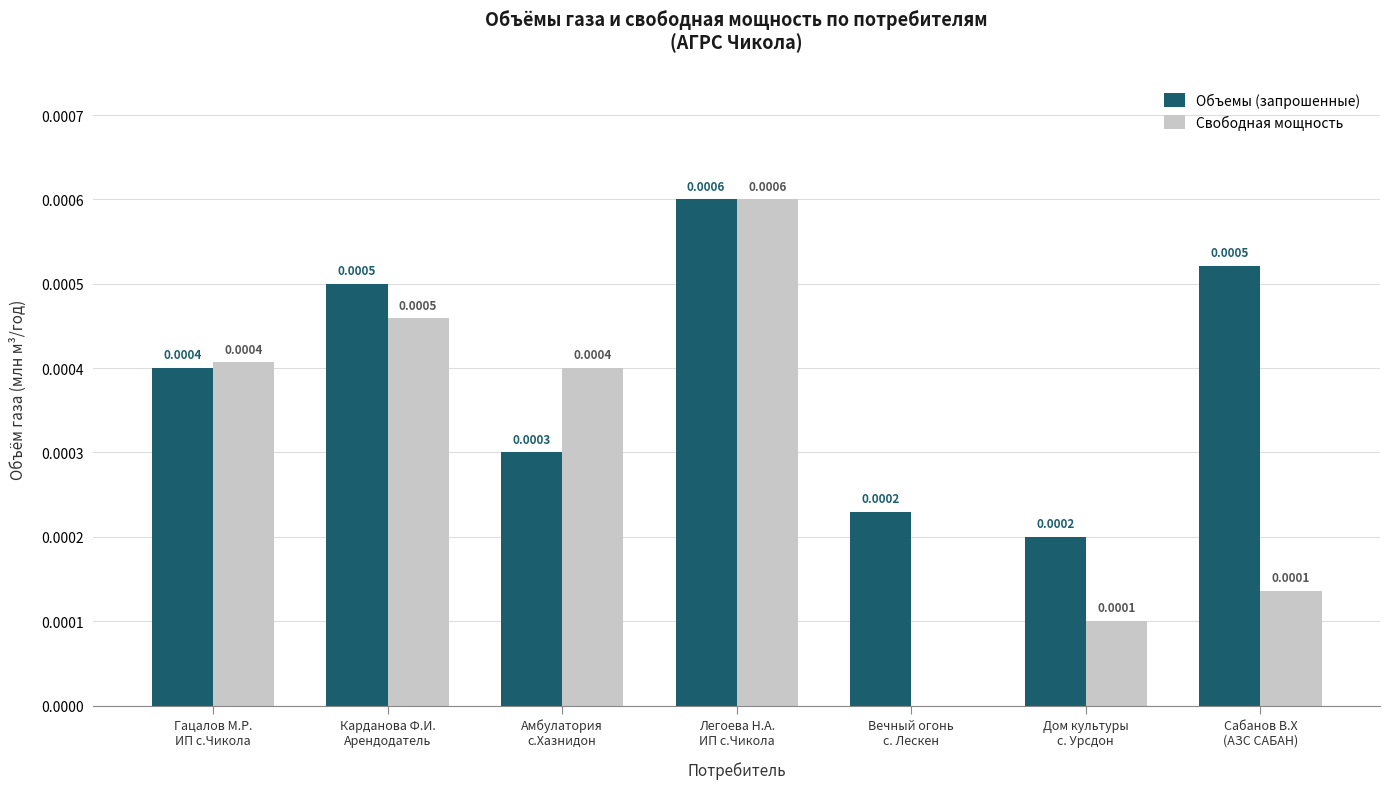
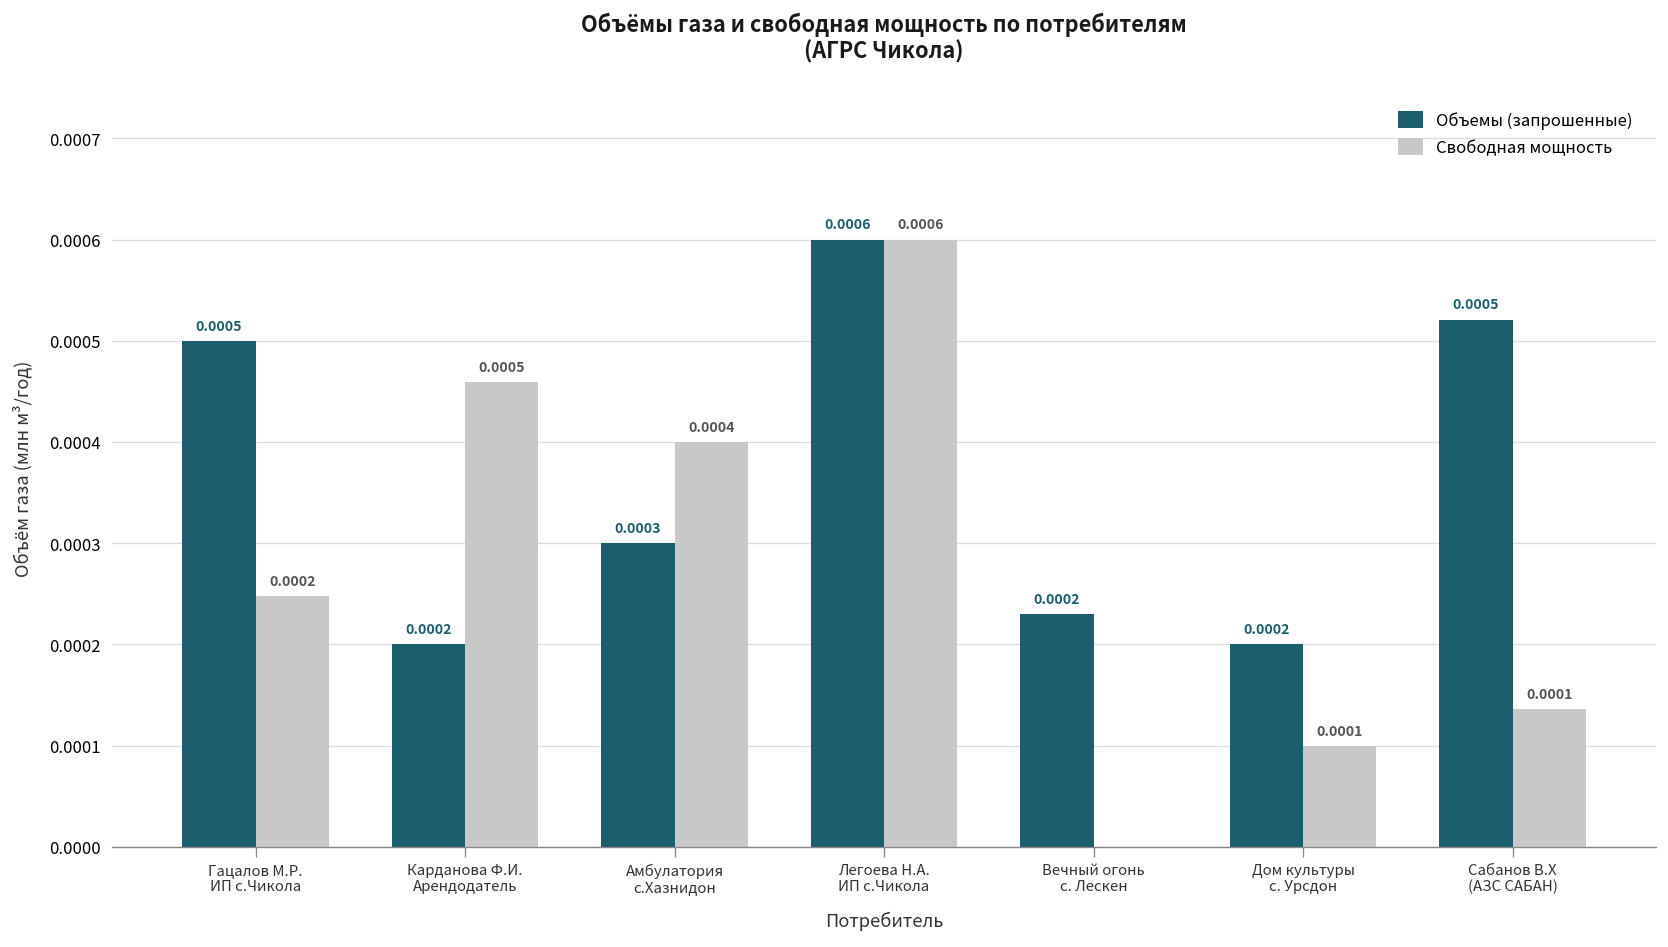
Объемы (запрошенные), Гацалов М.Р. ИП с.Чикола: 0.0004 -> 0.0005
Свободная мощность, Гацалов М.Р. ИП с.Чикола: 0.0004 -> 0.0002
Объемы (запрошенные), Карданова Ф.И. Арендодатель: 0.0005 -> 0.0002
